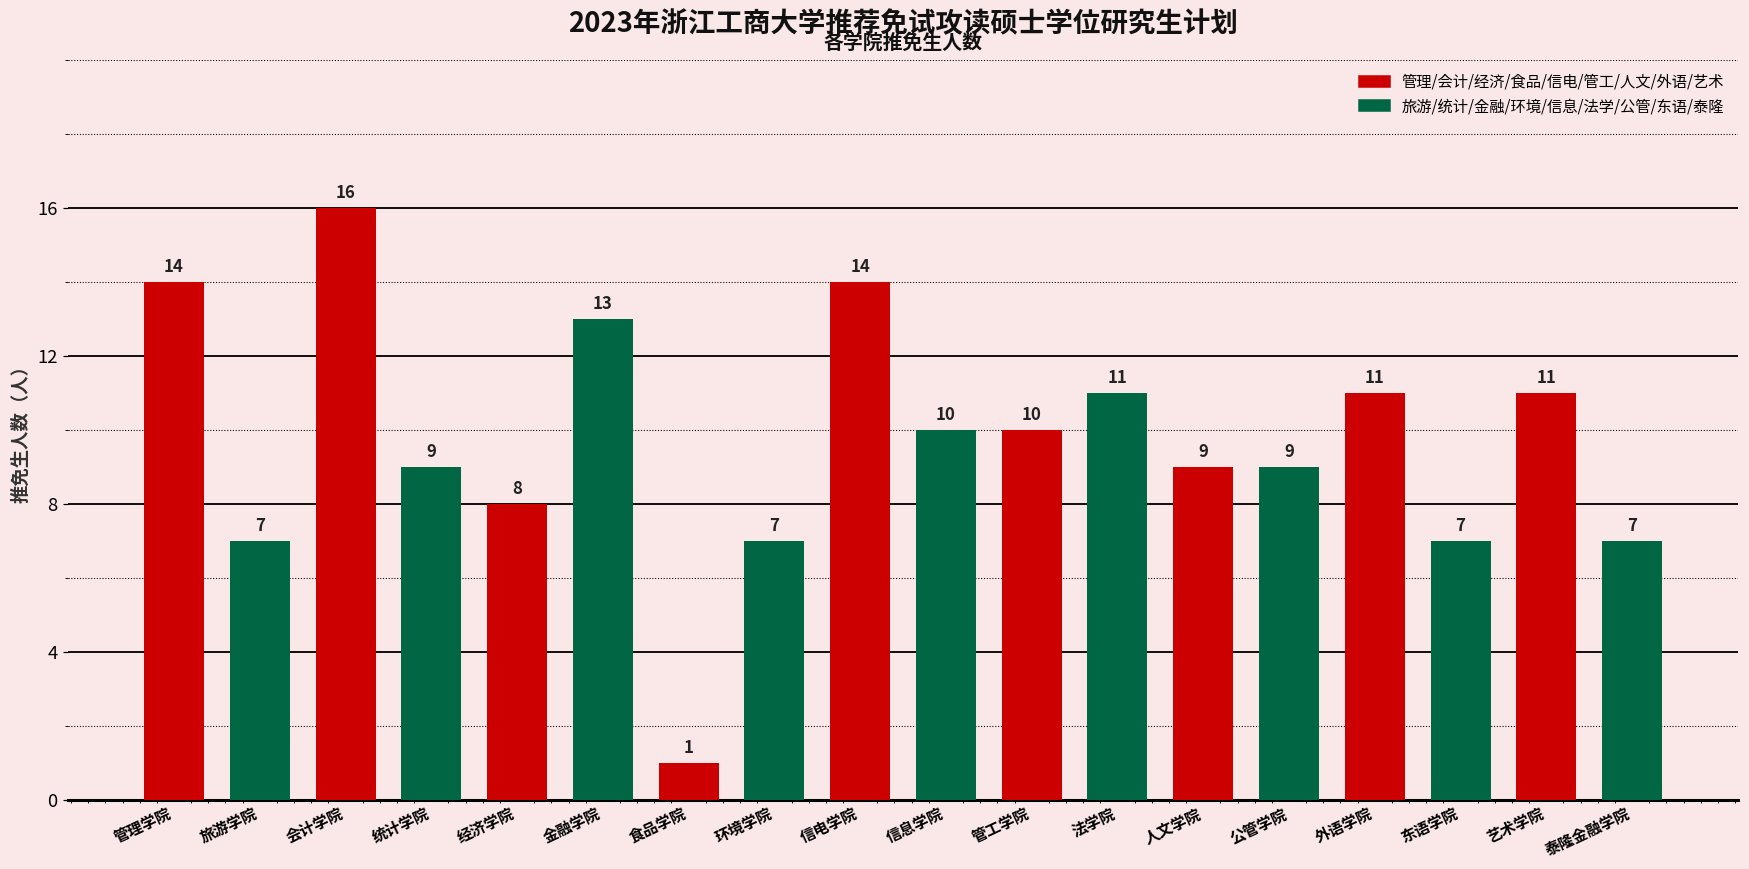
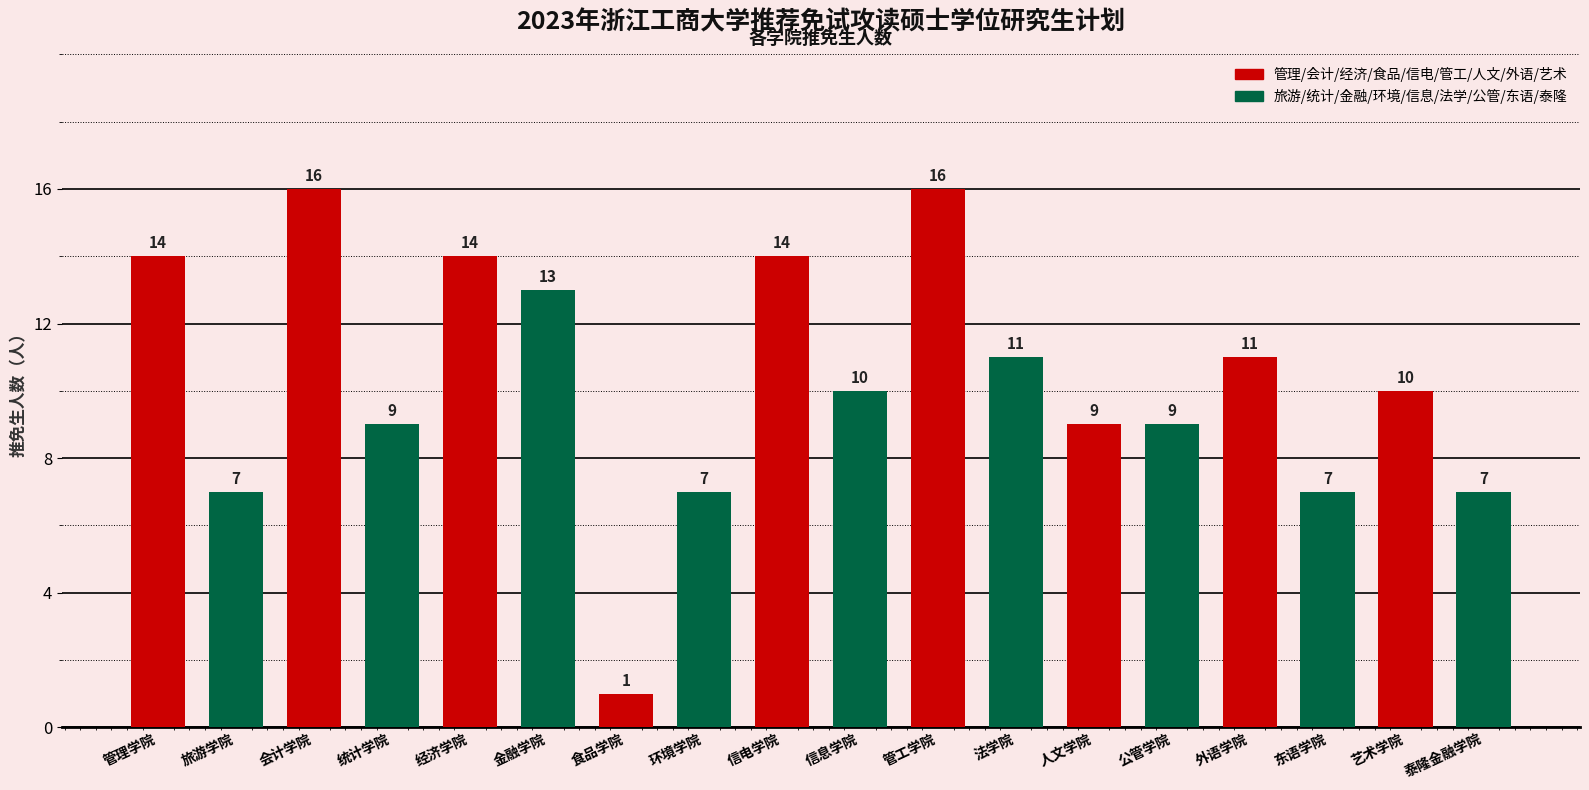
经济学院: 8 -> 14
管工学院: 10 -> 16
艺术学院: 11 -> 10
